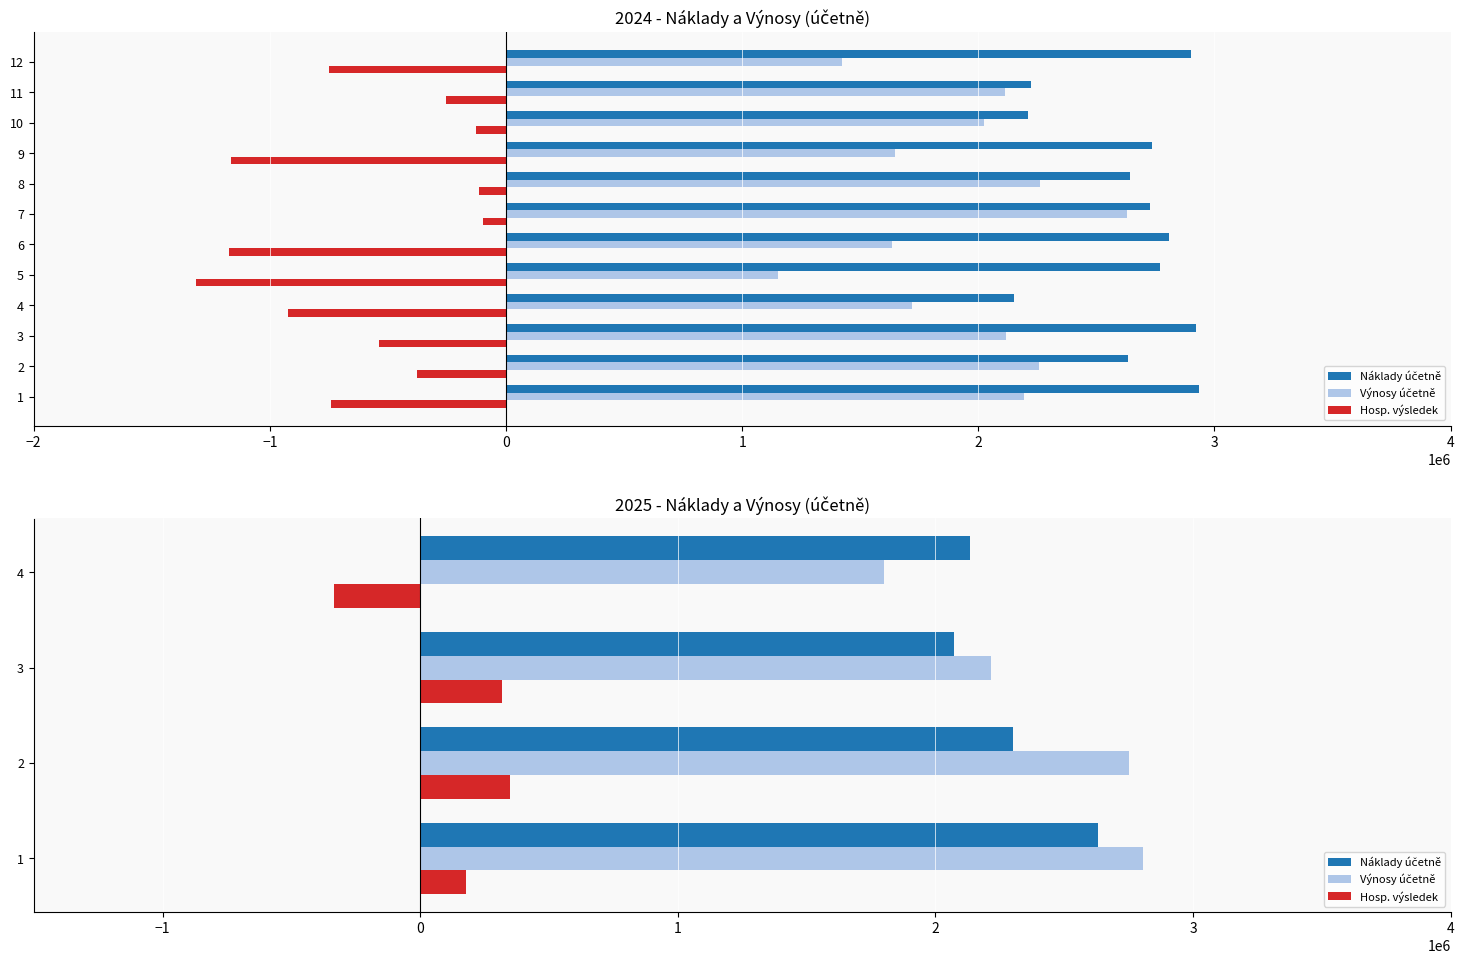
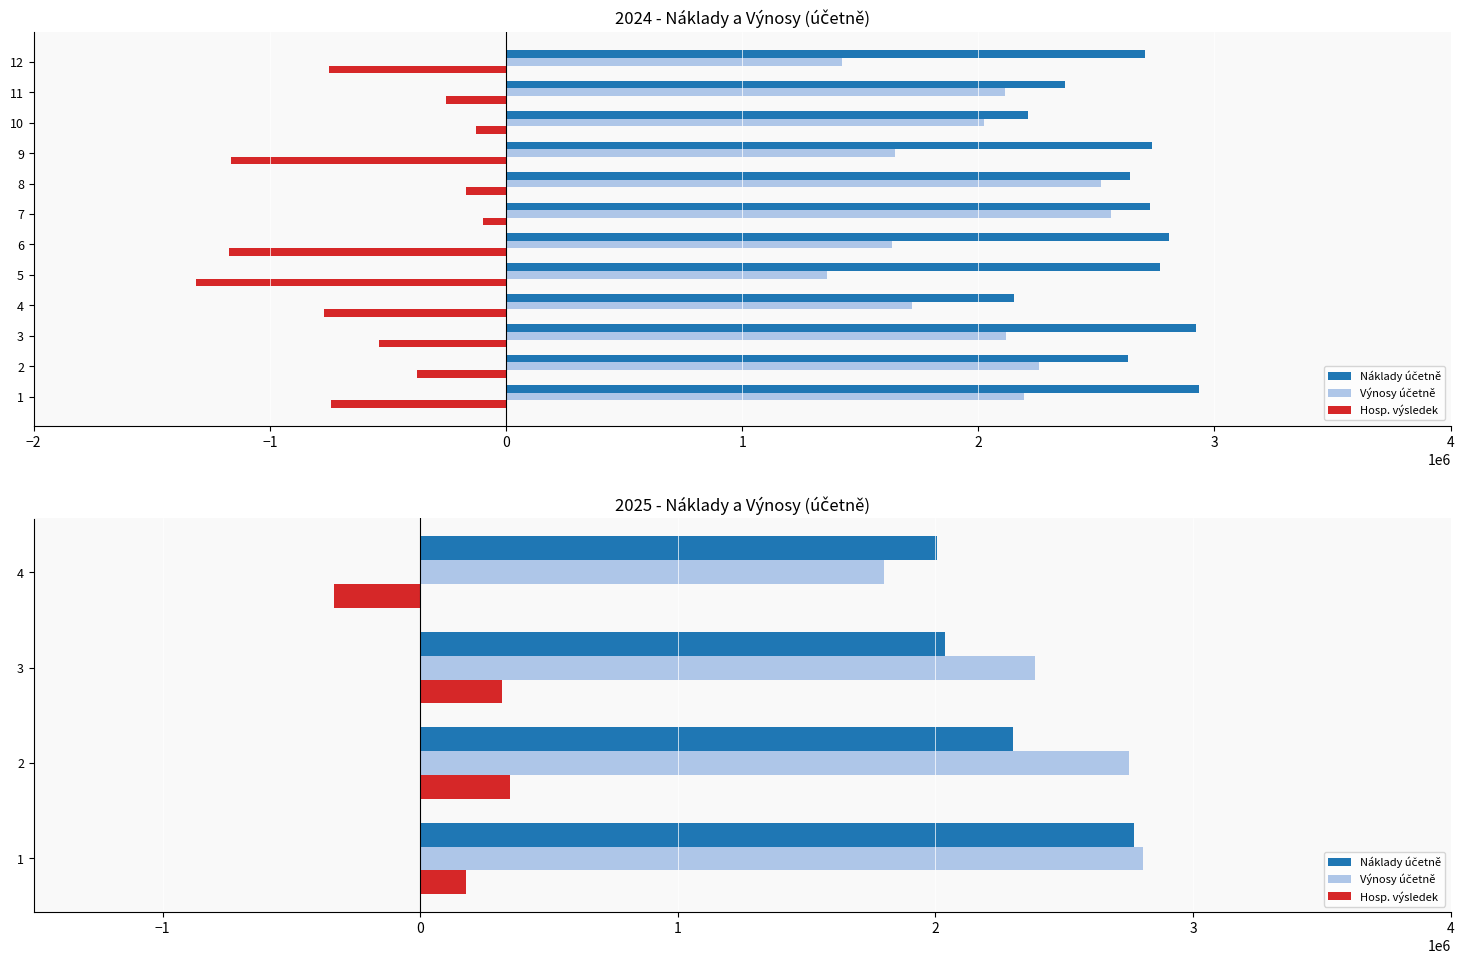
2024 - Náklady a Výnosy (účetně), Náklady účetně, 12: 2900000 -> 2700000
2024 - Náklady a Výnosy (účetně), Náklady účetně, 11: 2220000 -> 2370000
2024 - Náklady a Výnosy (účetně), Výnosy účetně, 8: 2260000 -> 2520000
2024 - Náklady a Výnosy (účetně), Hosp. výsledek, 8: -110000 -> -170000
2024 - Náklady a Výnosy (účetně), Výnosy účetně, 7: 2630000 -> 2560000
2024 - Náklady a Výnosy (účetně), Výnosy účetně, 5: 1150000 -> 1360000
2024 - Náklady a Výnosy (účetně), Hosp. výsledek, 4: -920000 -> -770000
2025 - Náklady a Výnosy (účetně), Náklady účetně, 4: 2140000 -> 2010000
2025 - Náklady a Výnosy (účetně), Náklady účetně, 3: 2070000 -> 2040000
2025 - Náklady a Výnosy (účetně), Výnosy účetně, 3: 2220000 -> 2390000
2025 - Náklady a Výnosy (účetně), Náklady účetně, 1: 2630000 -> 2770000
